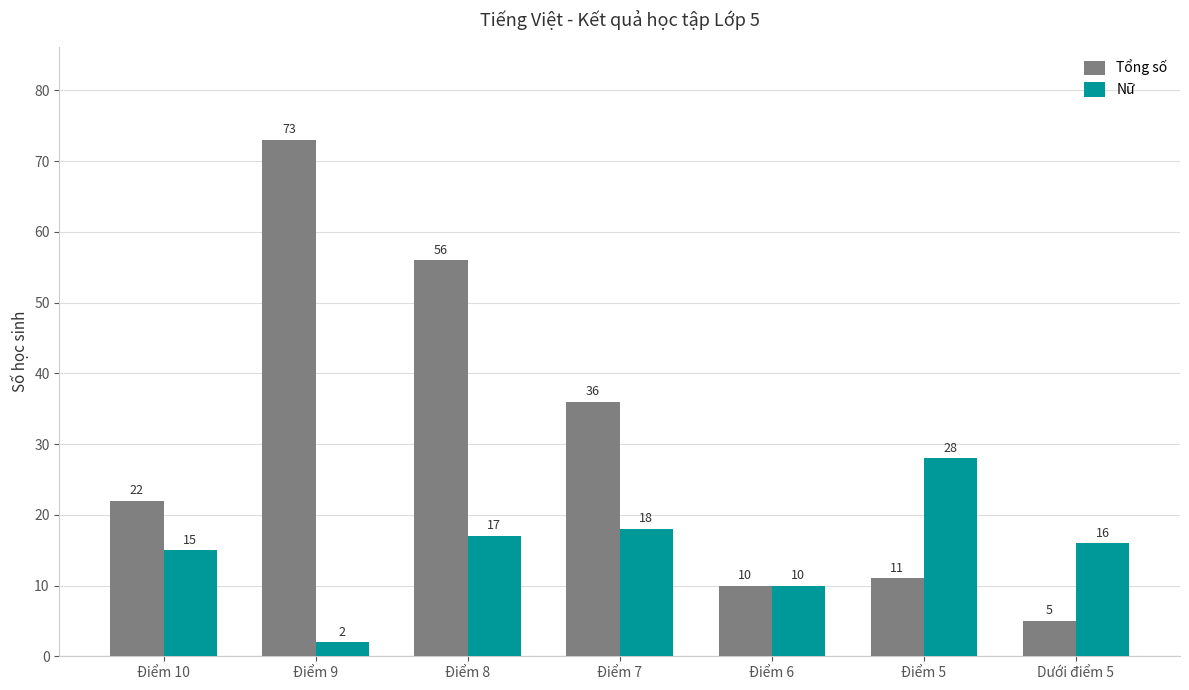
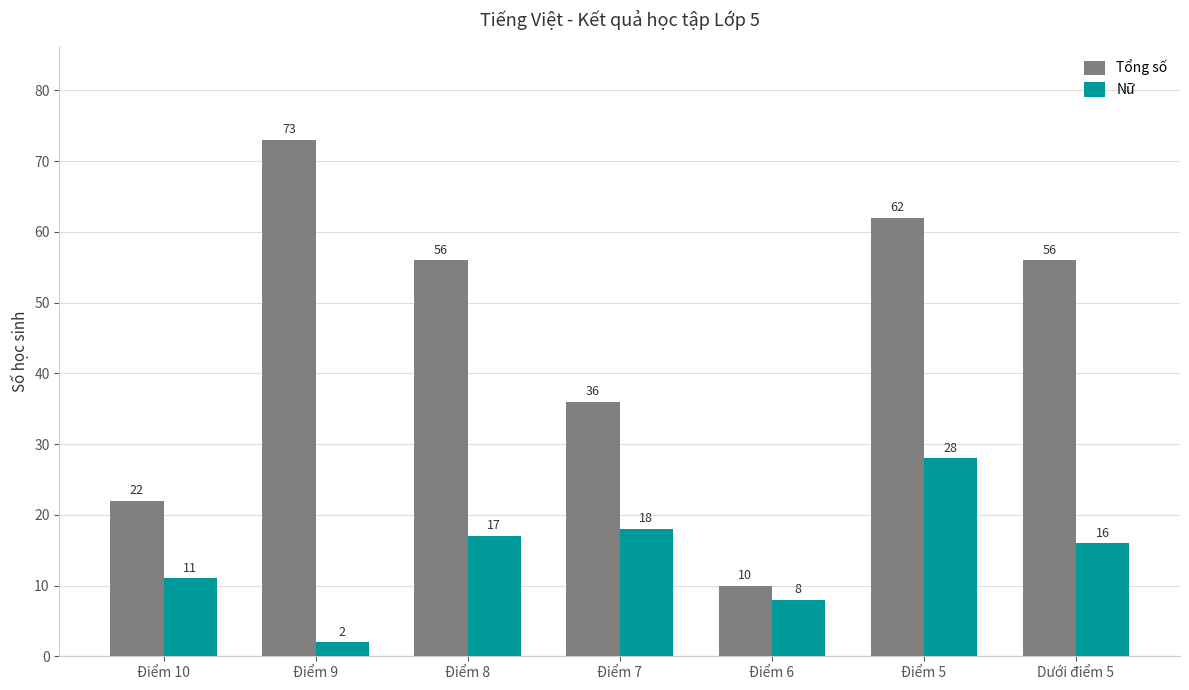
Nữ, Điểm 10: 15 -> 11
Nữ, Điểm 6: 10 -> 8
Tổng số, Điểm 5: 11 -> 62
Tổng số, Dưới điểm 5: 5 -> 56
